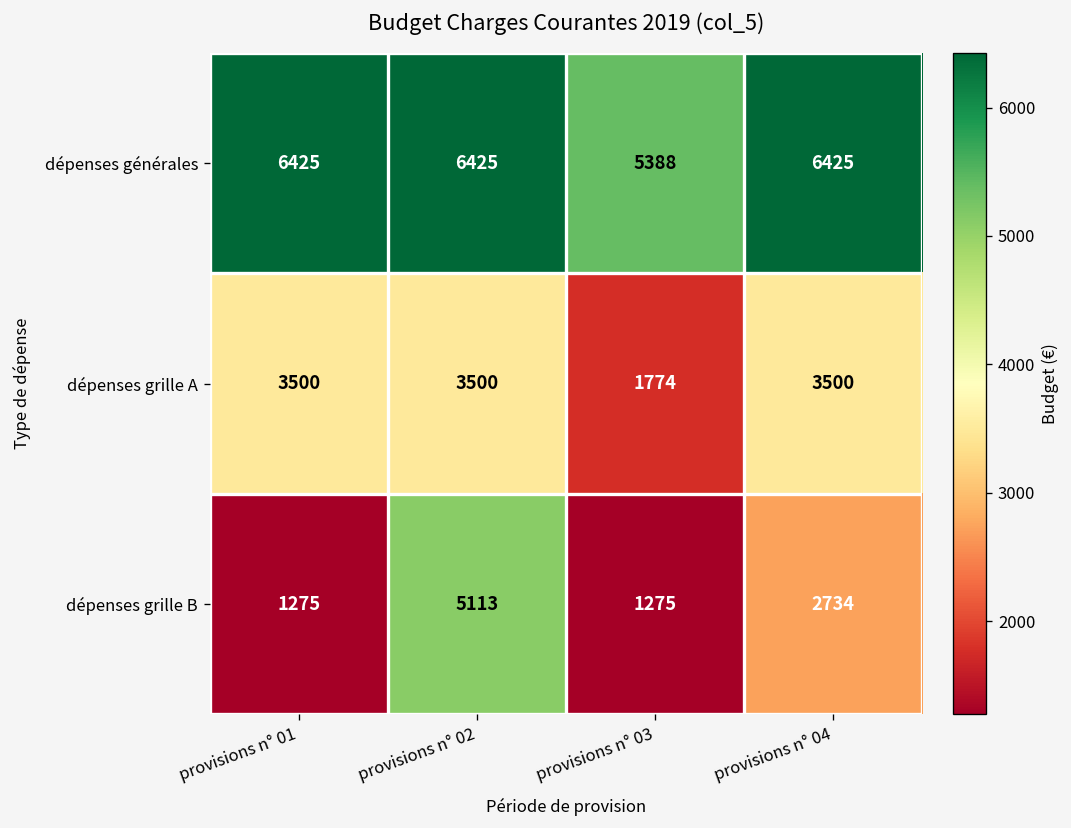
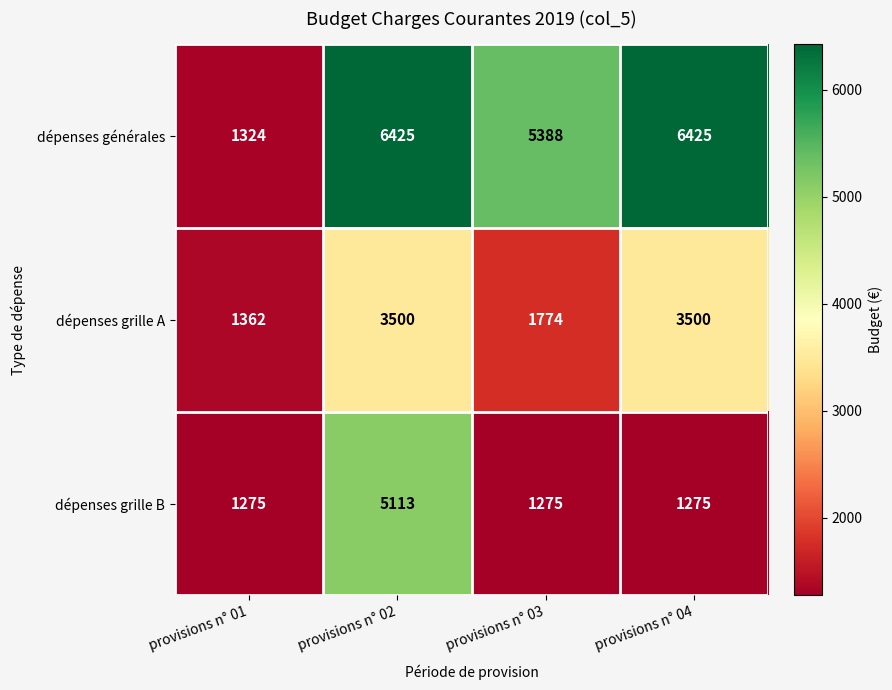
dépenses générales, provisions n° 01: 6425 -> 1324
dépenses grille A, provisions n° 01: 3500 -> 1362
dépenses grille B, provisions n° 04: 2734 -> 1275
